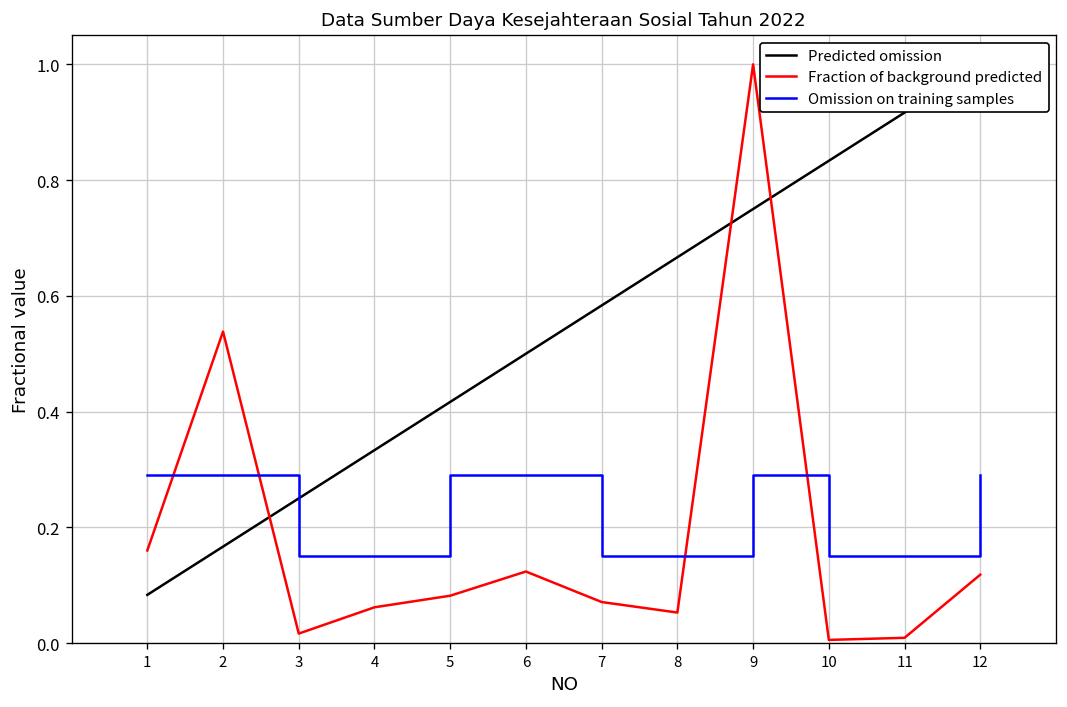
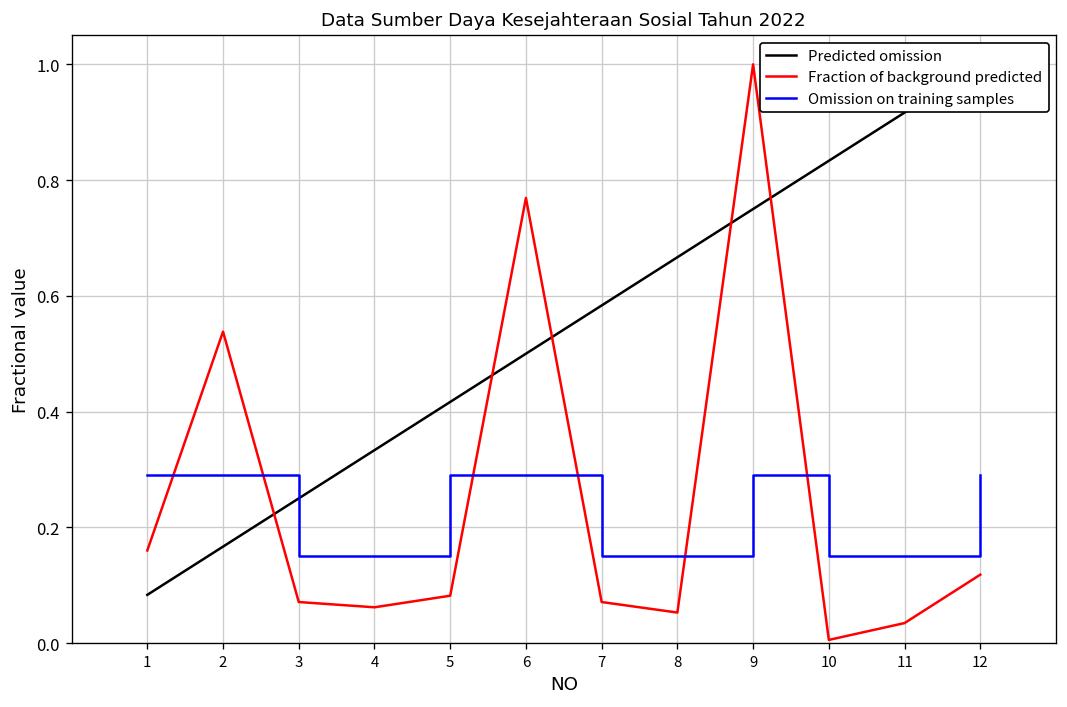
Fraction of background predicted, 3: 0.02 -> 0.07
Fraction of background predicted, 6: 0.12 -> 0.77
Fraction of background predicted, 11: 0.01 -> 0.03
